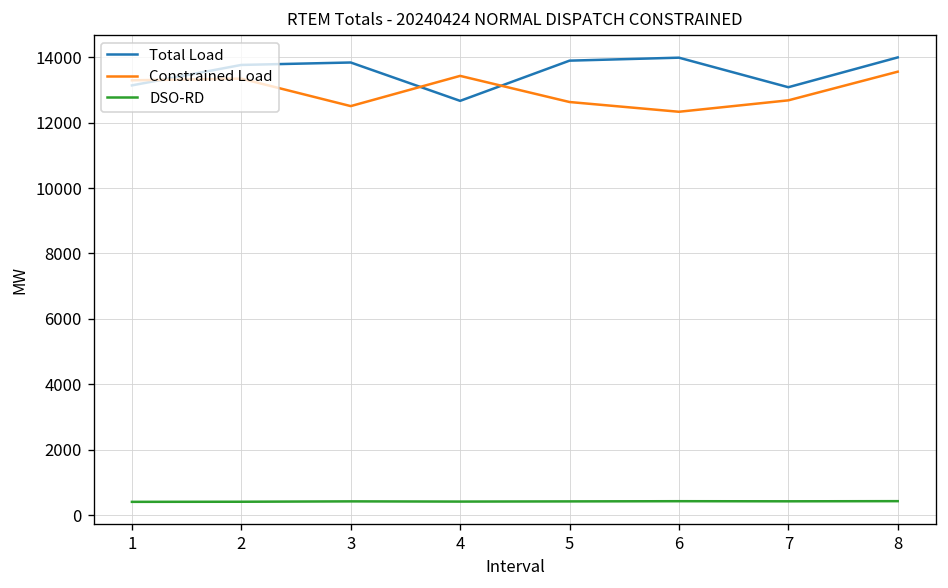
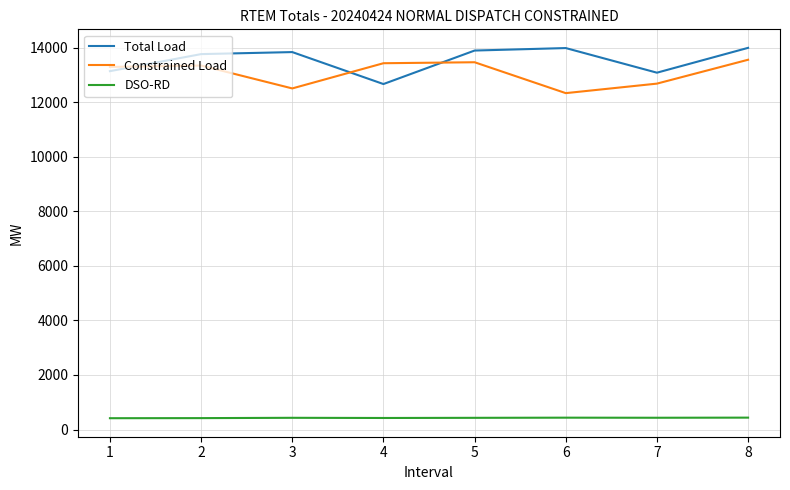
Constrained Load, 5: 12600 -> 13500
